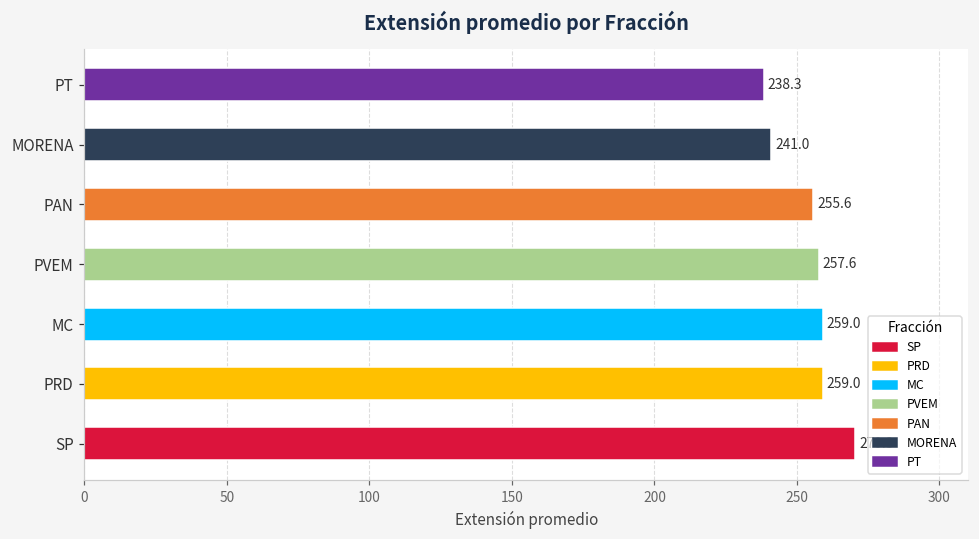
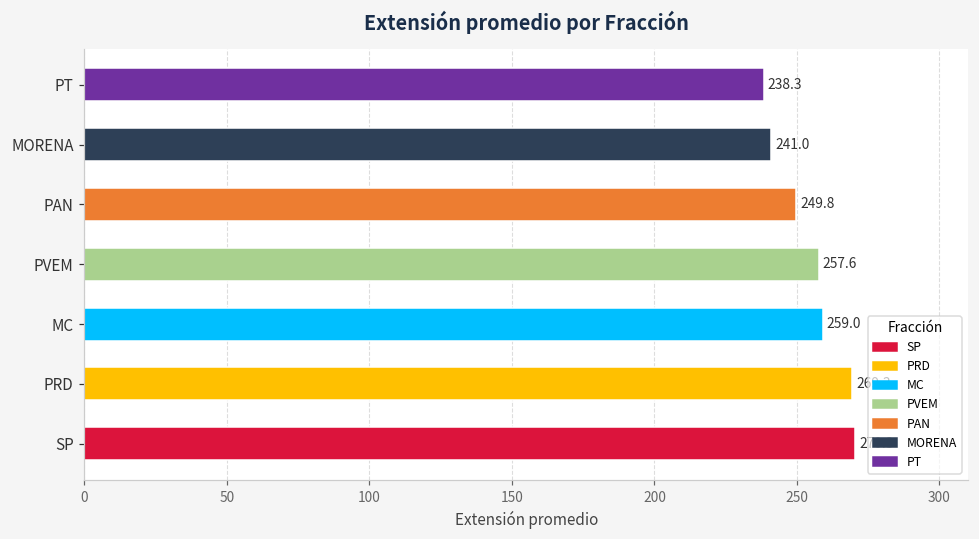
PAN: 255.6 -> 249.8
PRD: 259 -> 269
